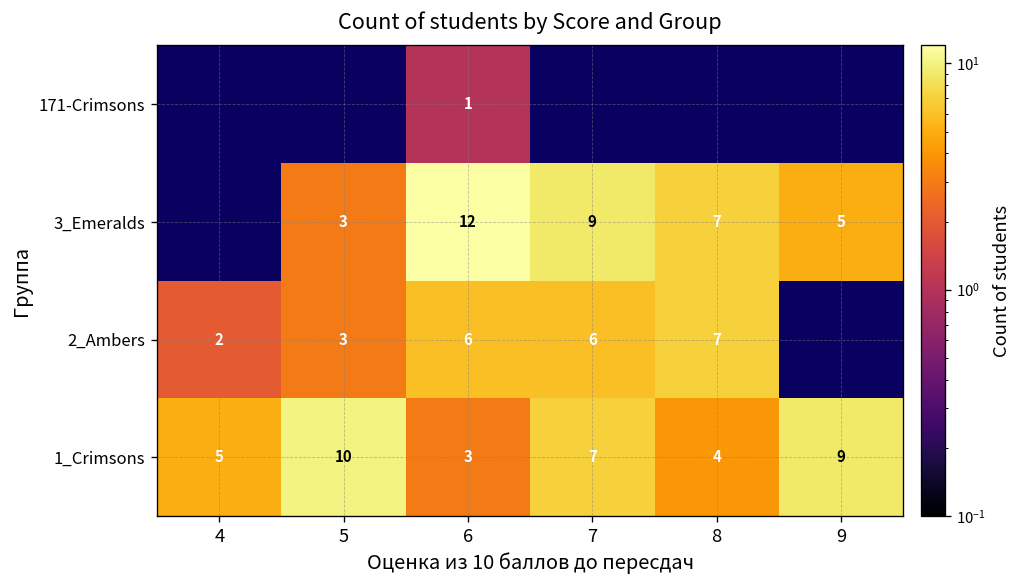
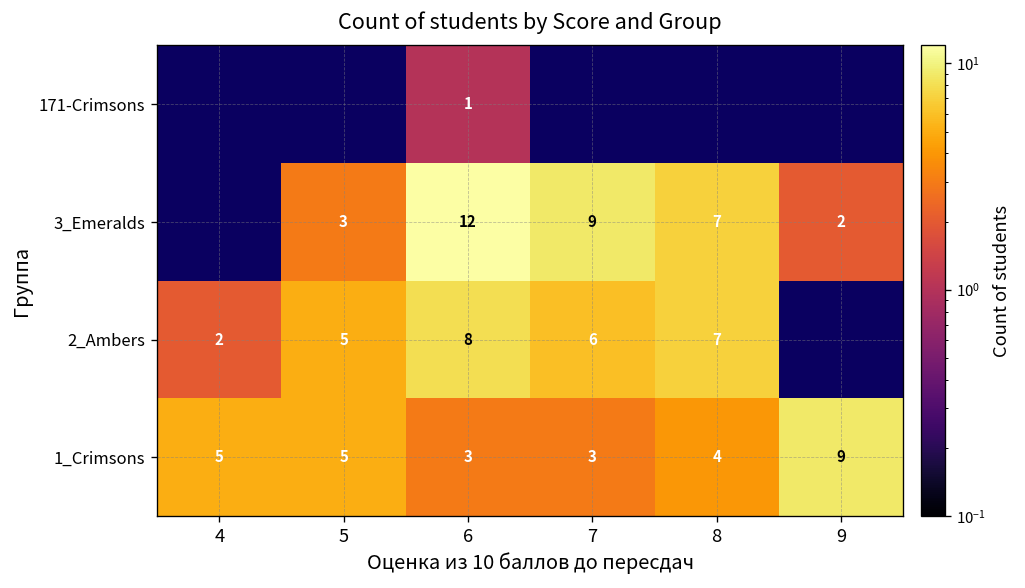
3_Emeralds, 9: 5 -> 2
2_Ambers, 5: 3 -> 5
2_Ambers, 6: 6 -> 8
1_Сrimsons, 5: 10 -> 5
1_Сrimsons, 7: 7 -> 3
